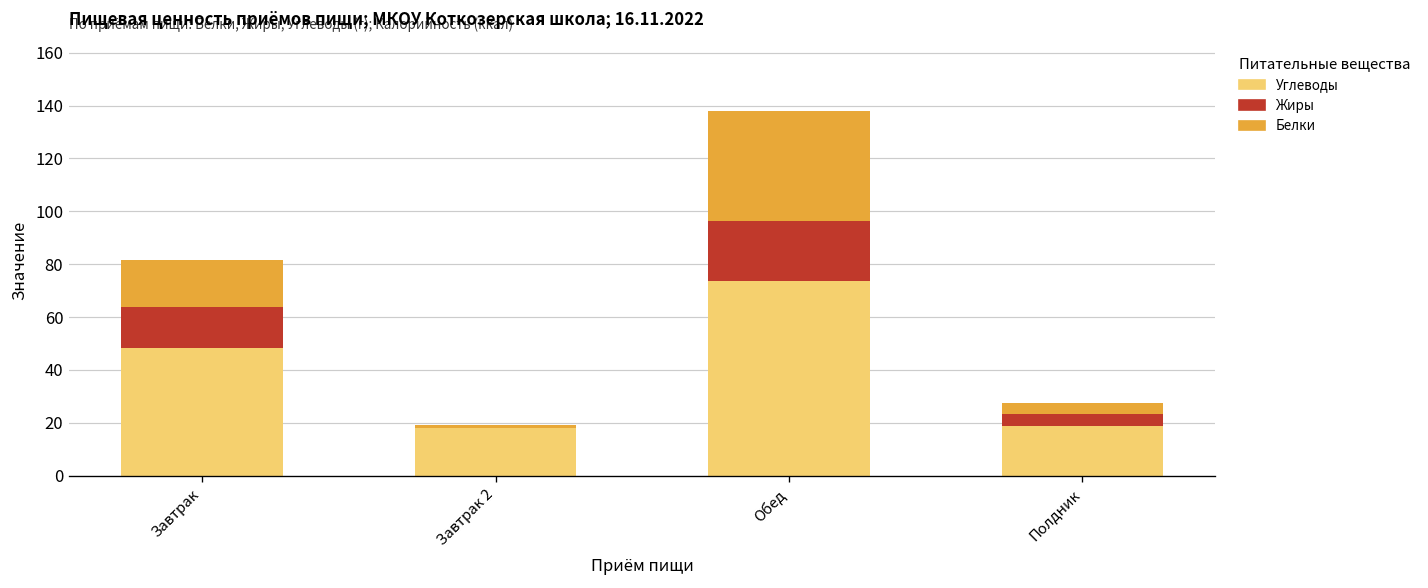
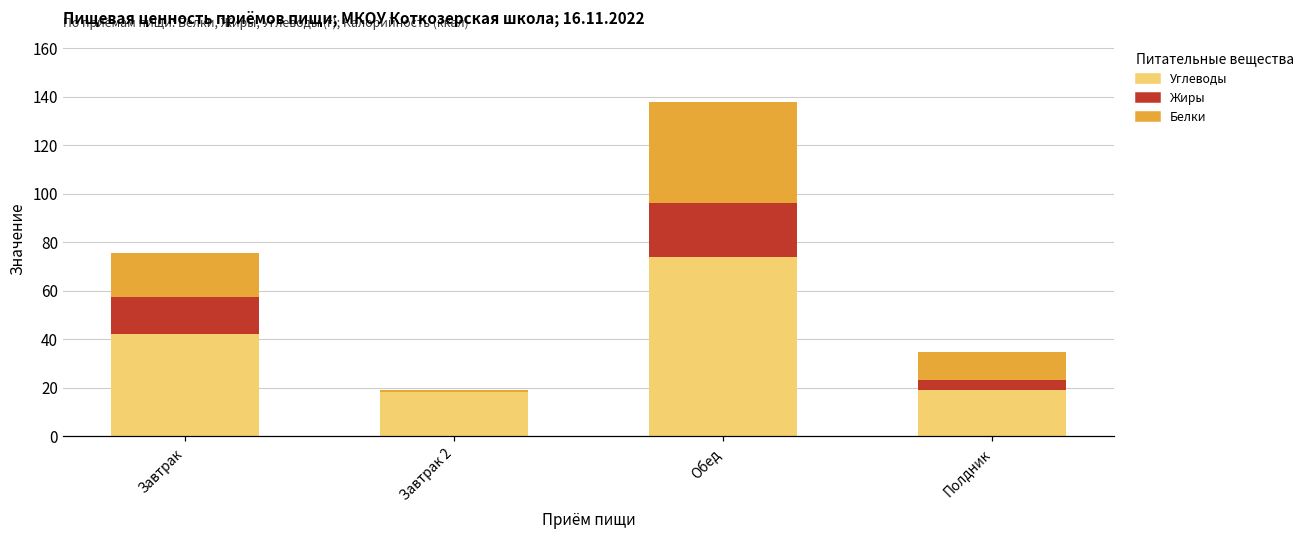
Углеводы, Завтрак: 48 -> 42
Белки, Полдник: 4 -> 11
